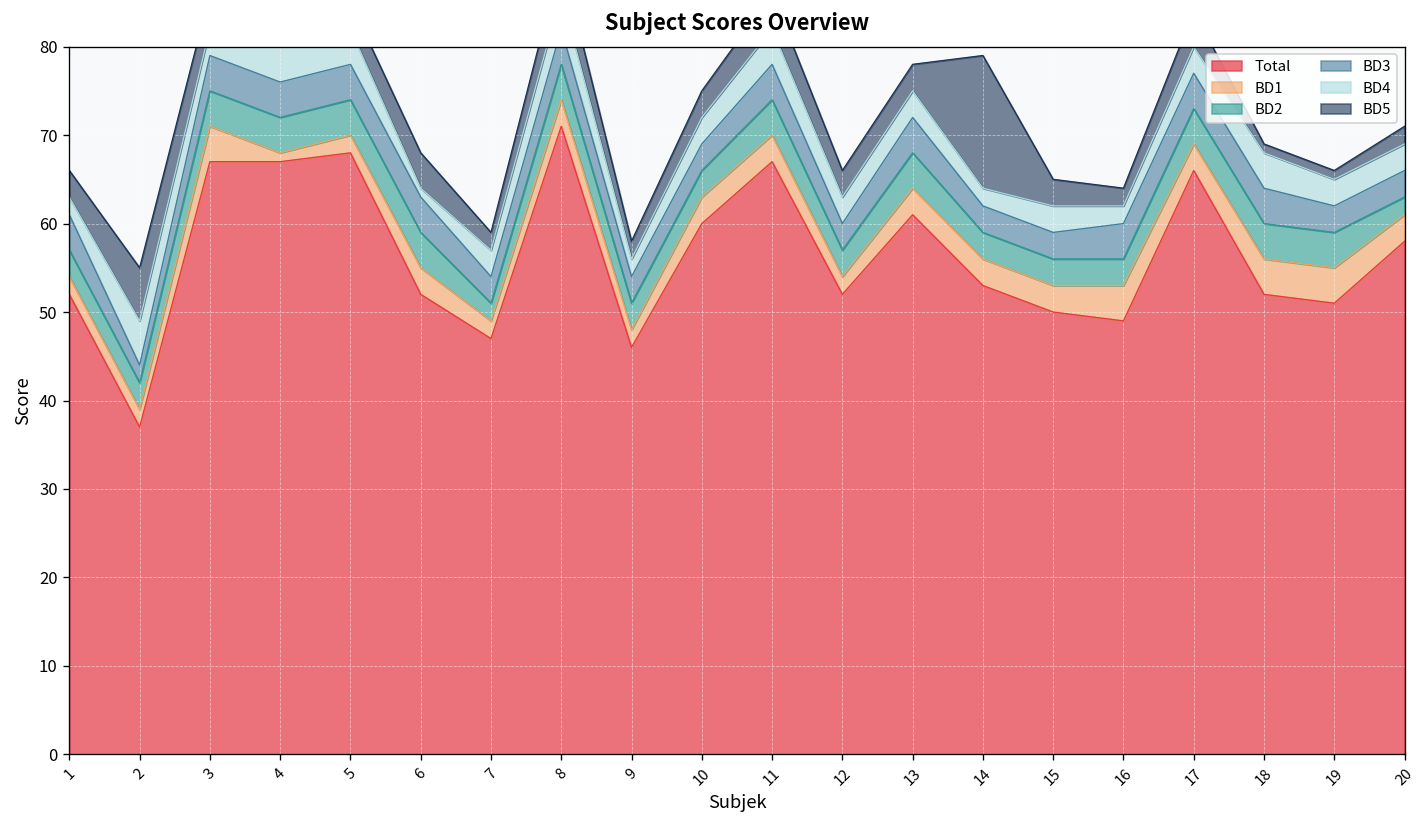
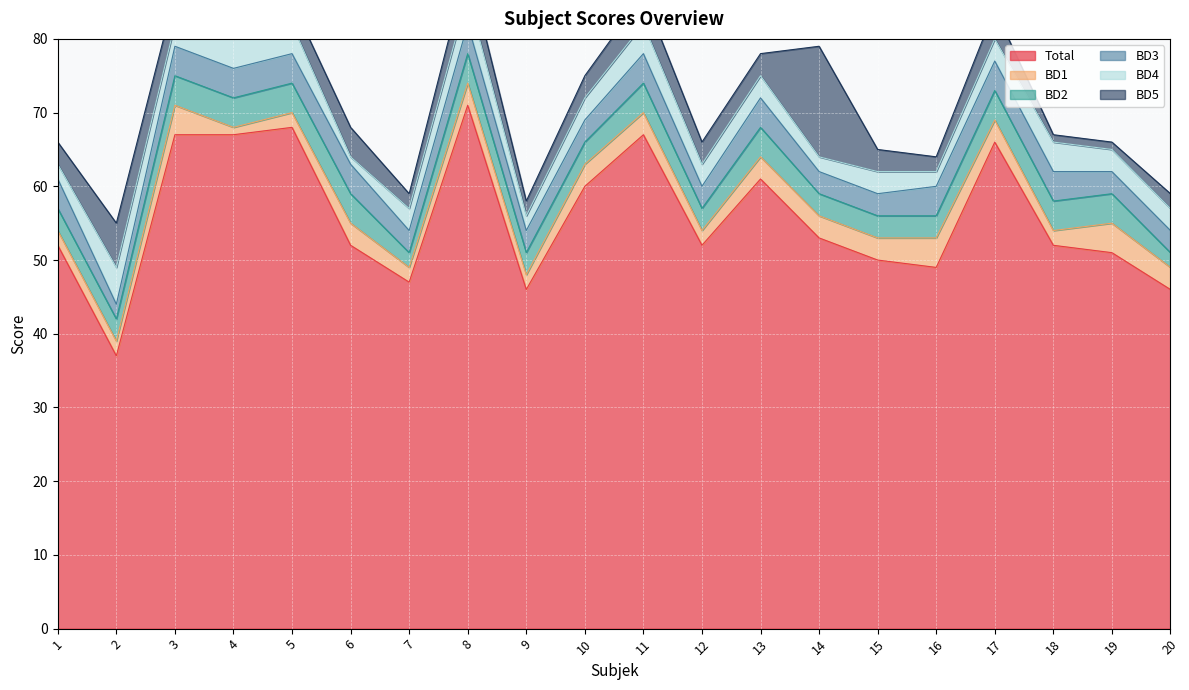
BD1, 18: 4 -> 2
Total, 20: 58 -> 46
